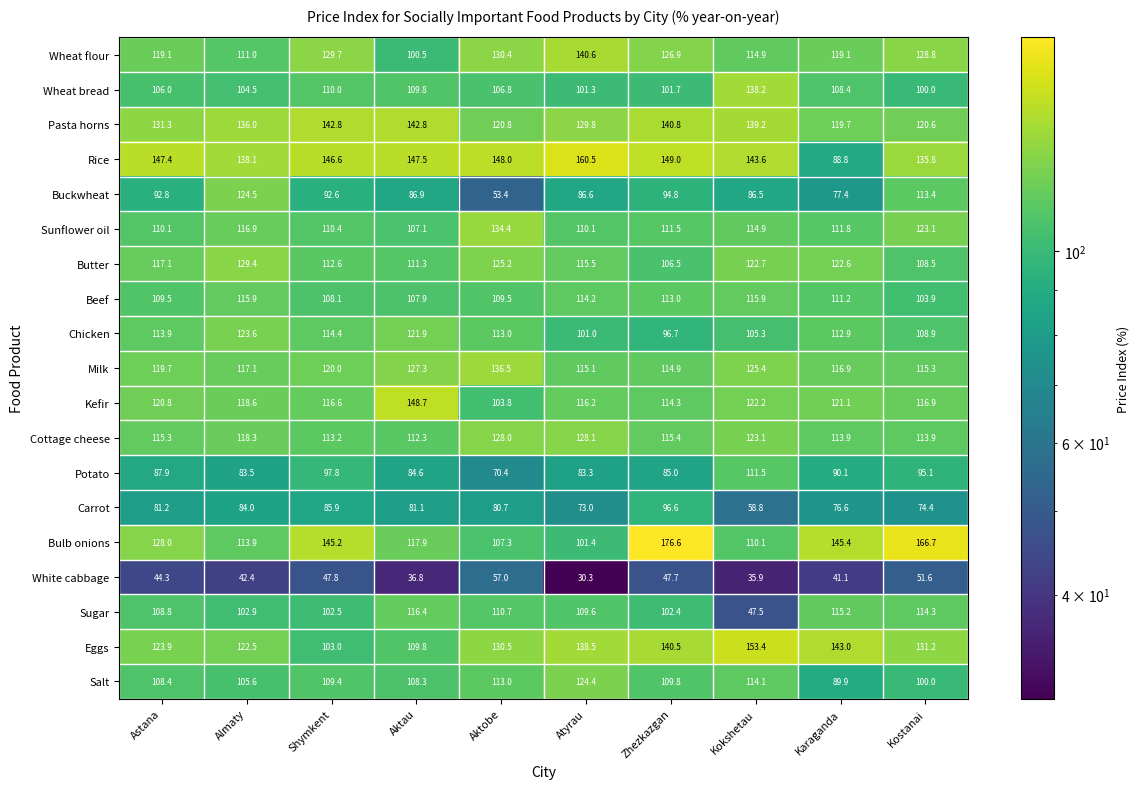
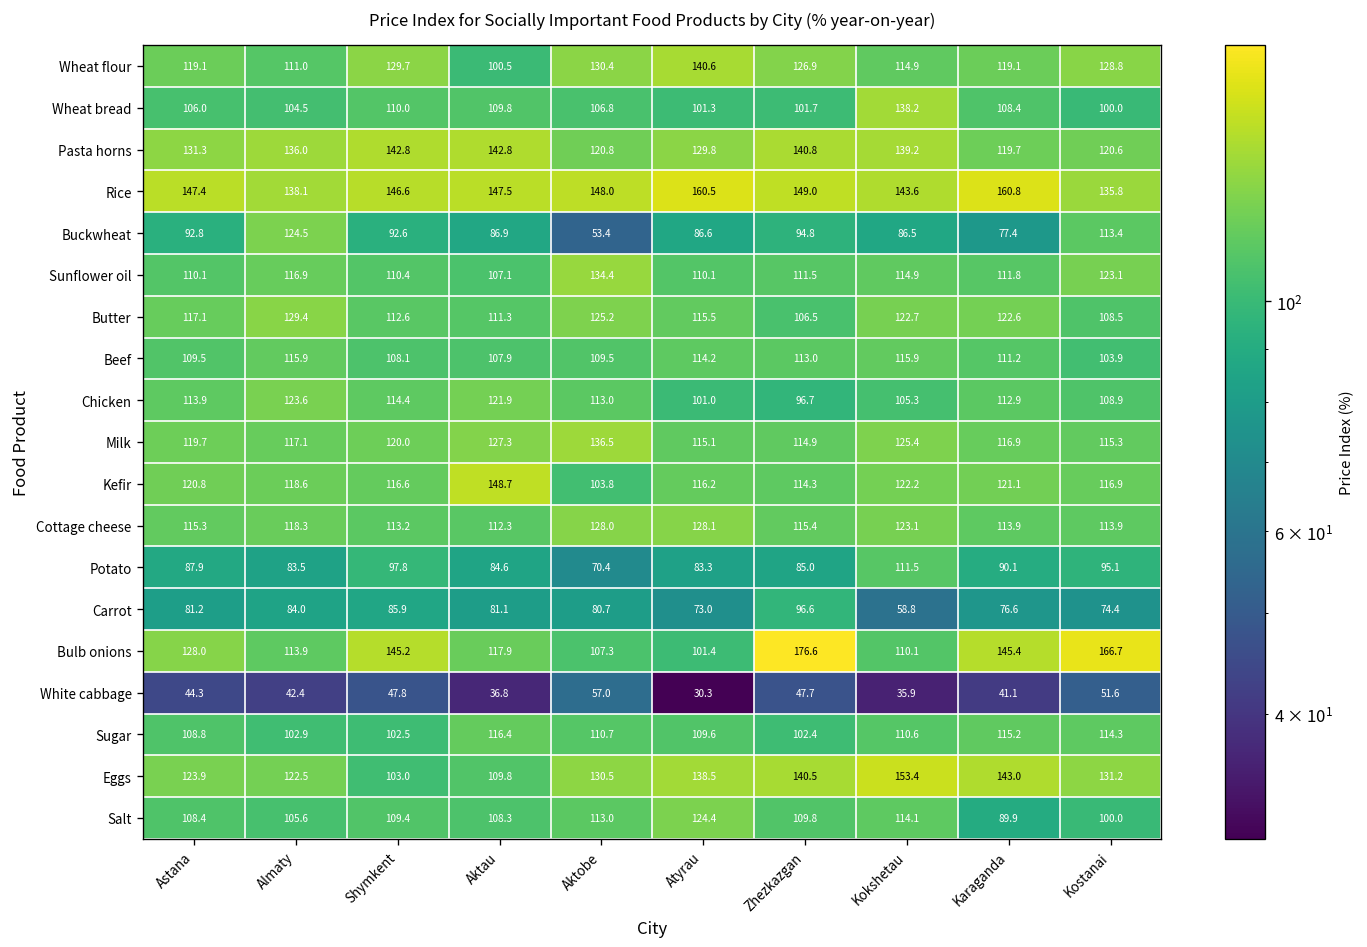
Rice, Karaganda: 88.8 -> 160.8
Sugar, Kokshetau: 47.5 -> 110.6
